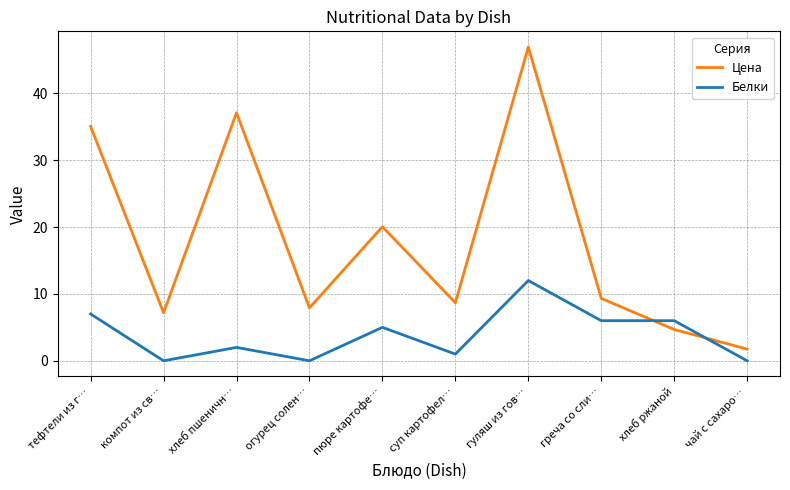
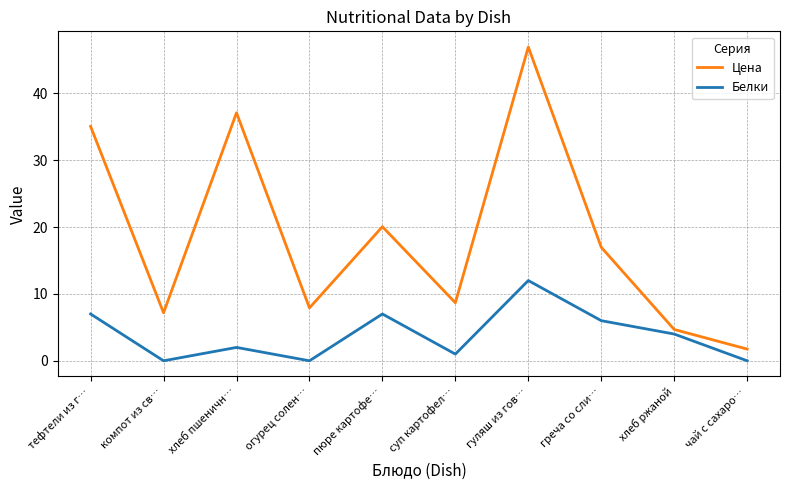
Белки, пюре картофе…: 5 -> 7
Цена, греча со сли…: 9 -> 17
Белки, хлеб ржаной: 6 -> 4
